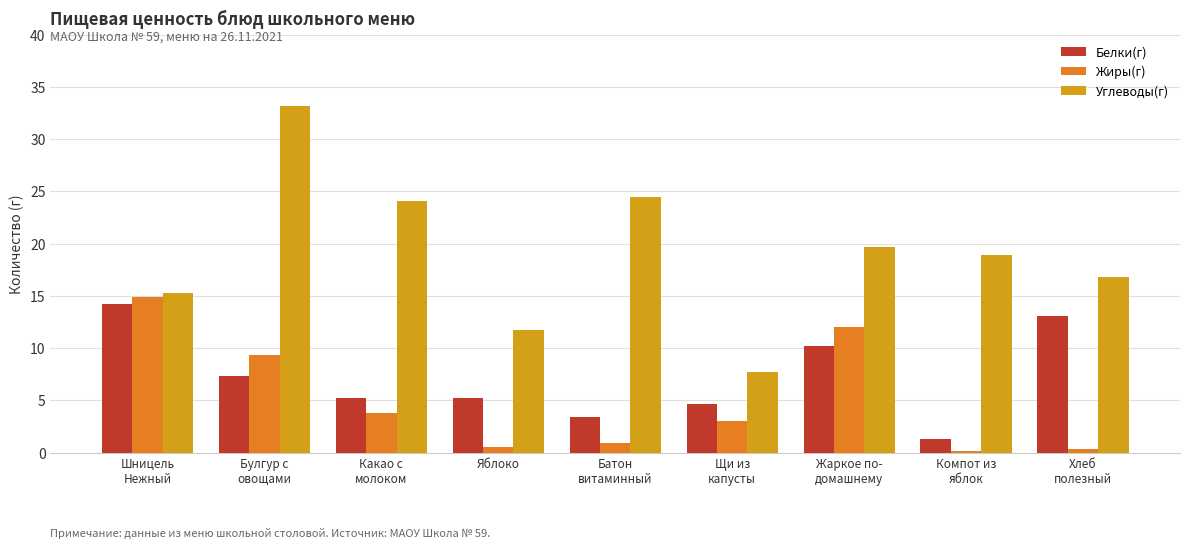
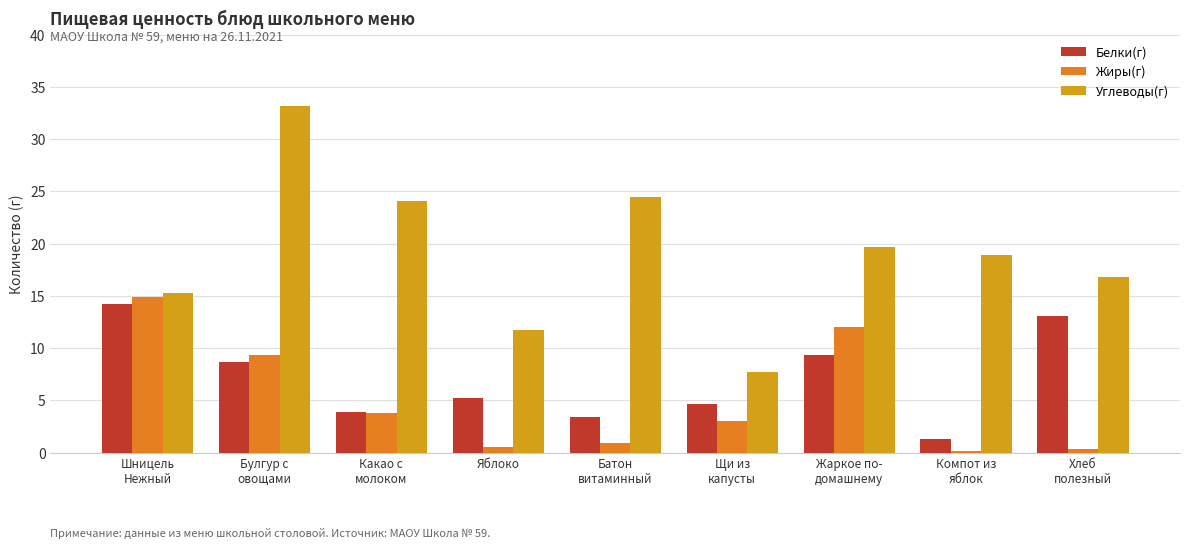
Белки(г), Булгур с овощами: 7.3 -> 8.7
Белки(г), Какао с молоком: 5.2 -> 3.9
Белки(г), Жаркое по- домашнему: 10.2 -> 9.3
